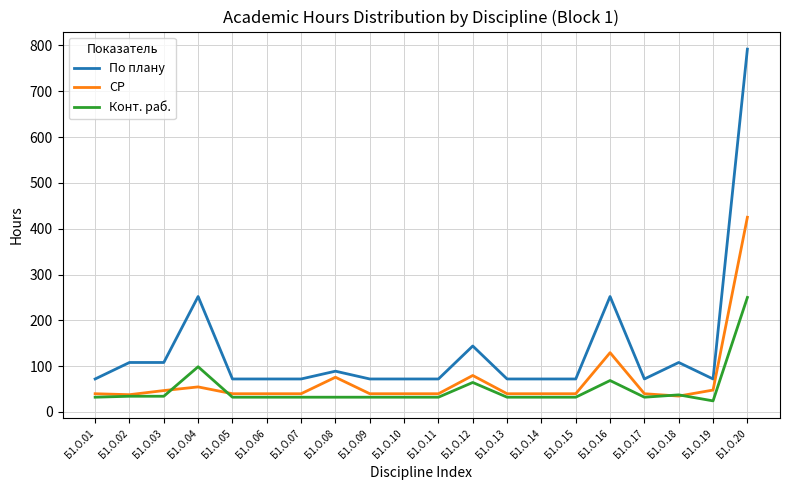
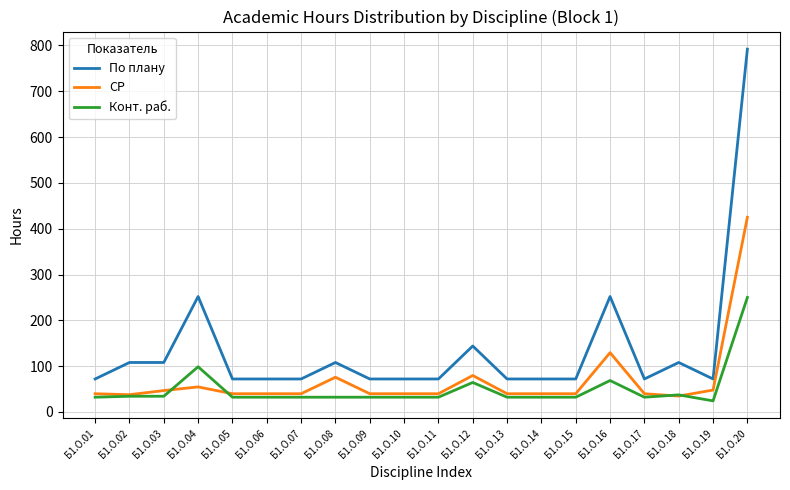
По плану, Б1.О.08: 90 -> 110
